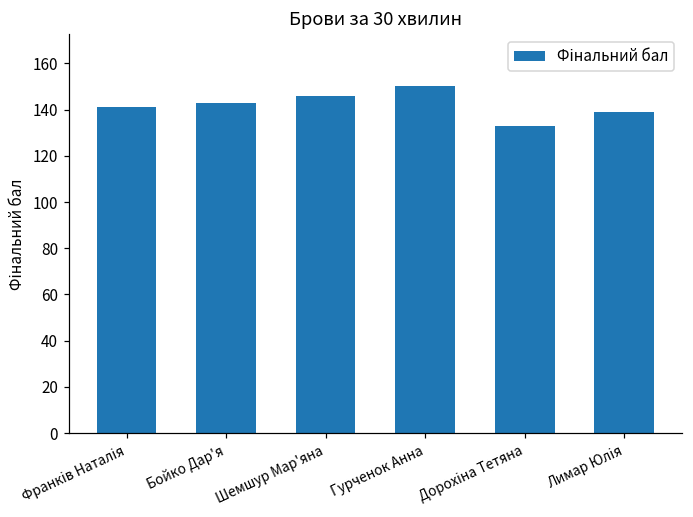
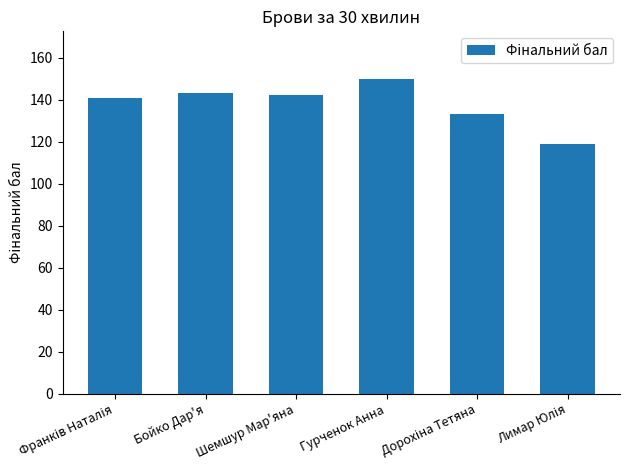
Шемшур Мар'яна: 146 -> 142
Лимар Юлія: 139 -> 119
